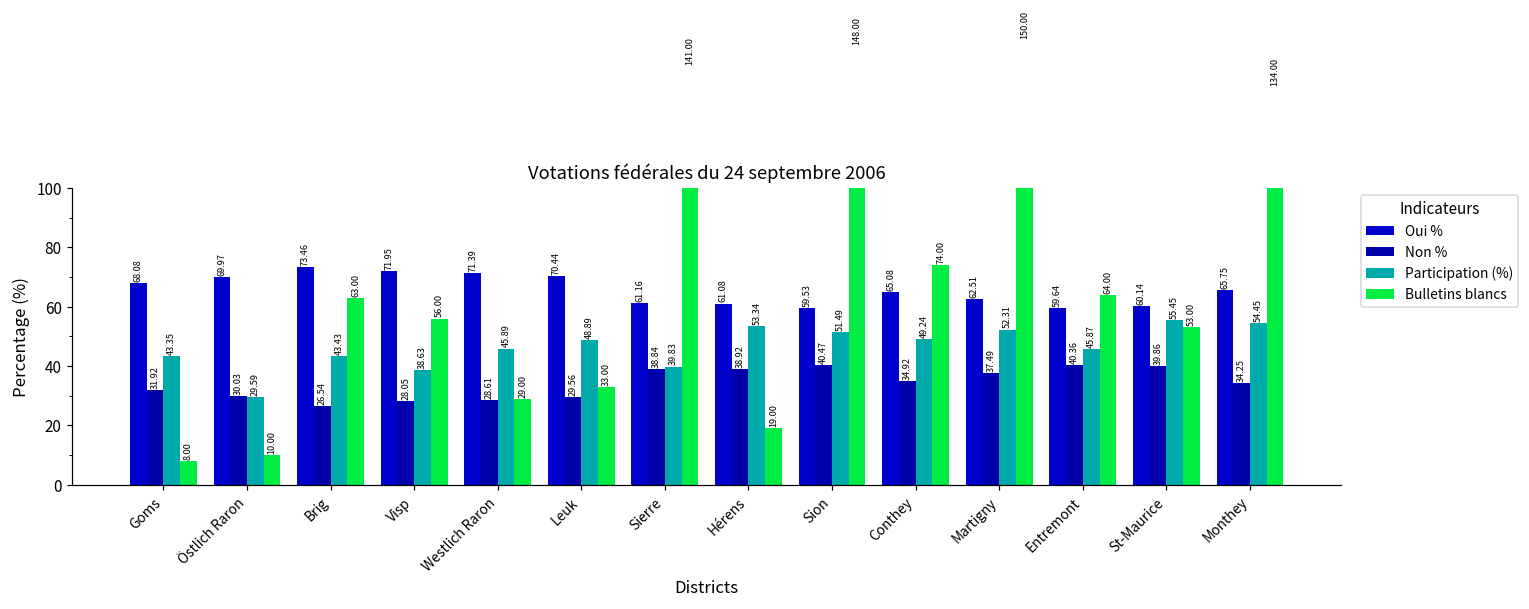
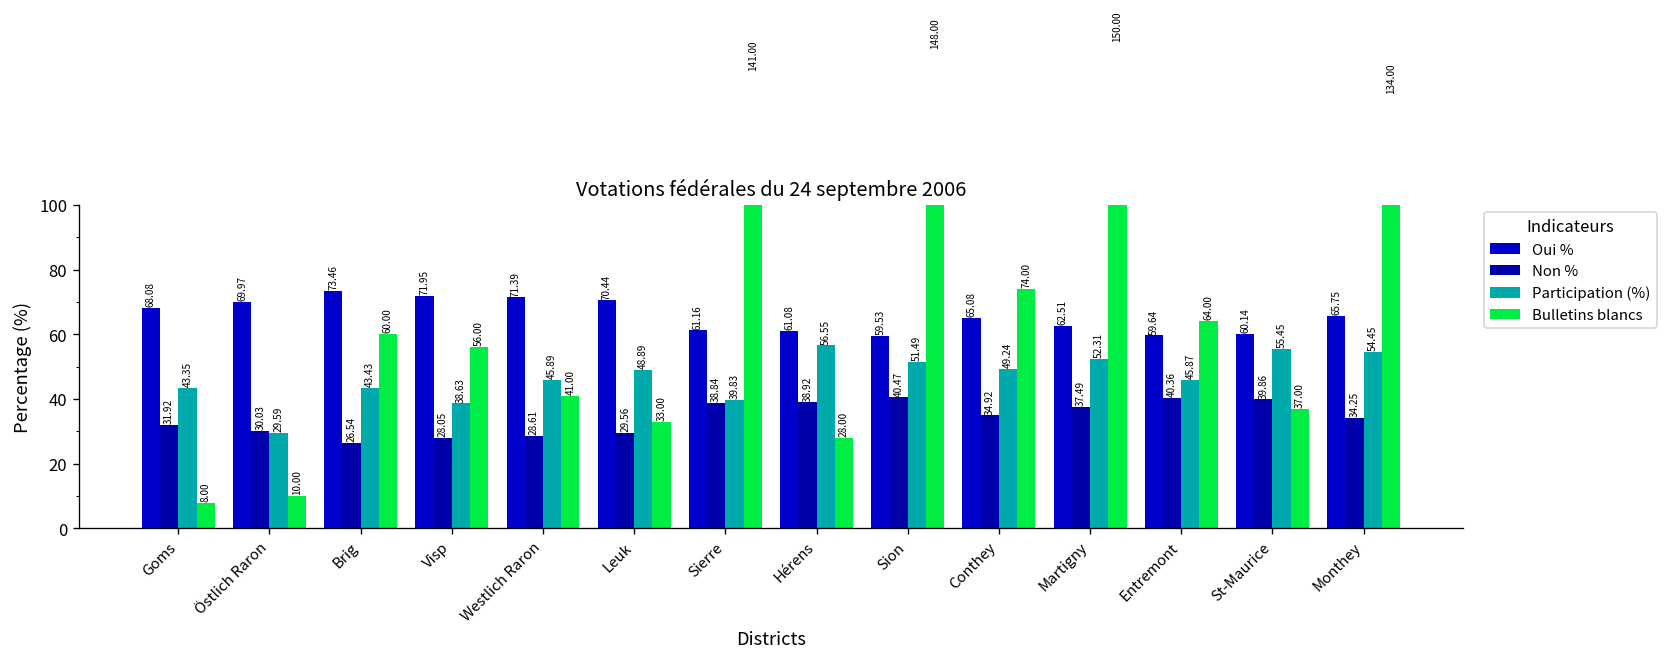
Bulletins blancs, Brig: 63.00 -> 60.00
Bulletins blancs, Westlich Raron: 29.00 -> 41.00
Participation (%), Hérens: 53.34 -> 56.55
Bulletins blancs, Hérens: 19.00 -> 28.00
Bulletins blancs, St-Maurice: 53.00 -> 37.00
